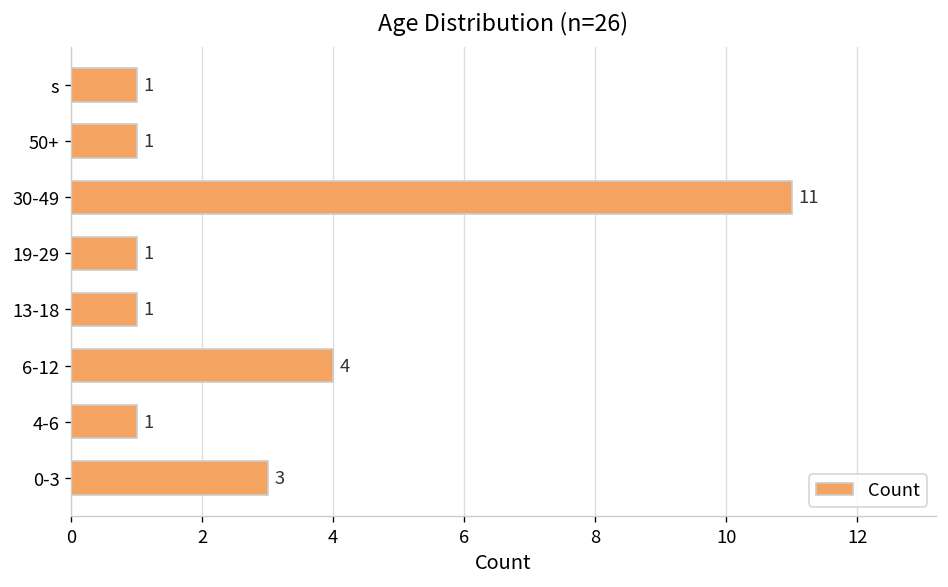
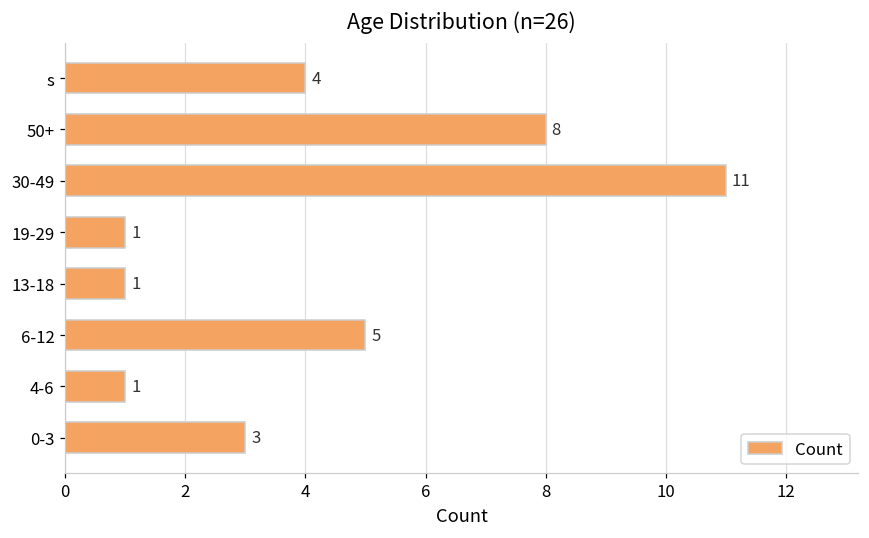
s: 1 -> 4
50+: 1 -> 8
6-12: 4 -> 5
